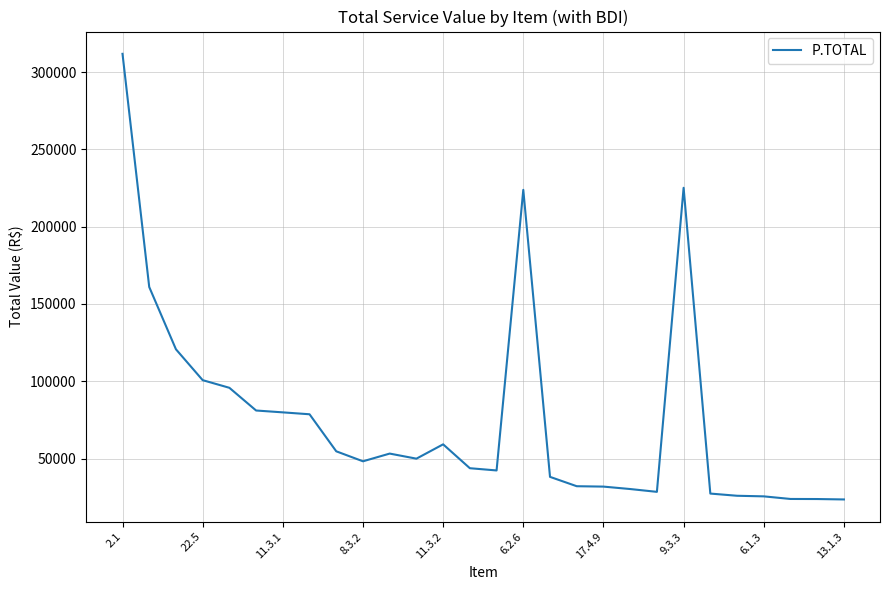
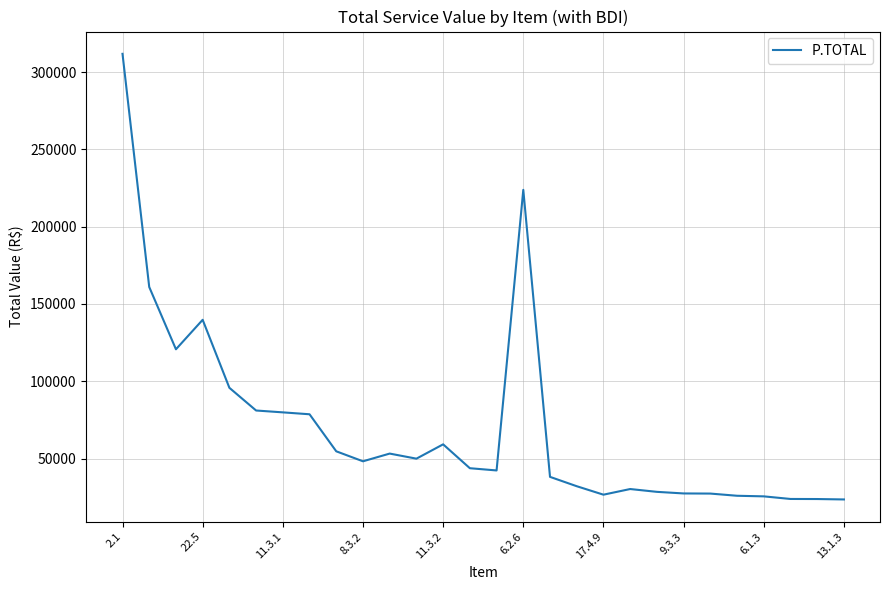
22.5: 101000 -> 140000
17.4.9: 32000 -> 27000
9.3.3: 225000 -> 27000
